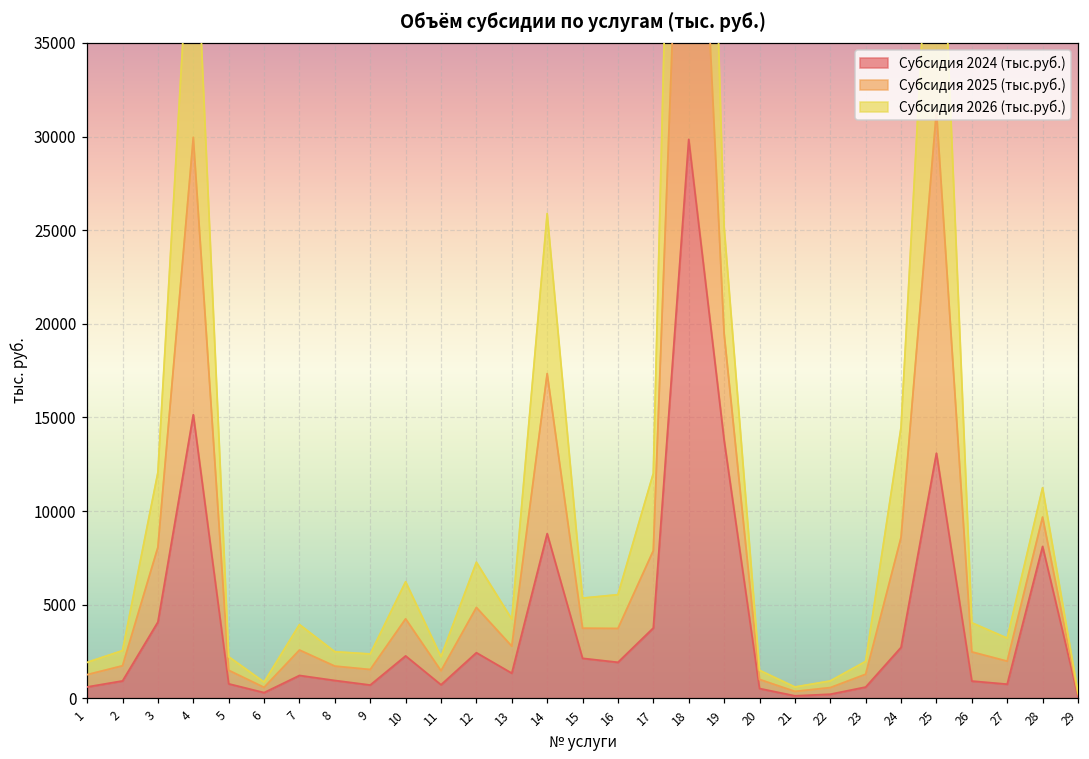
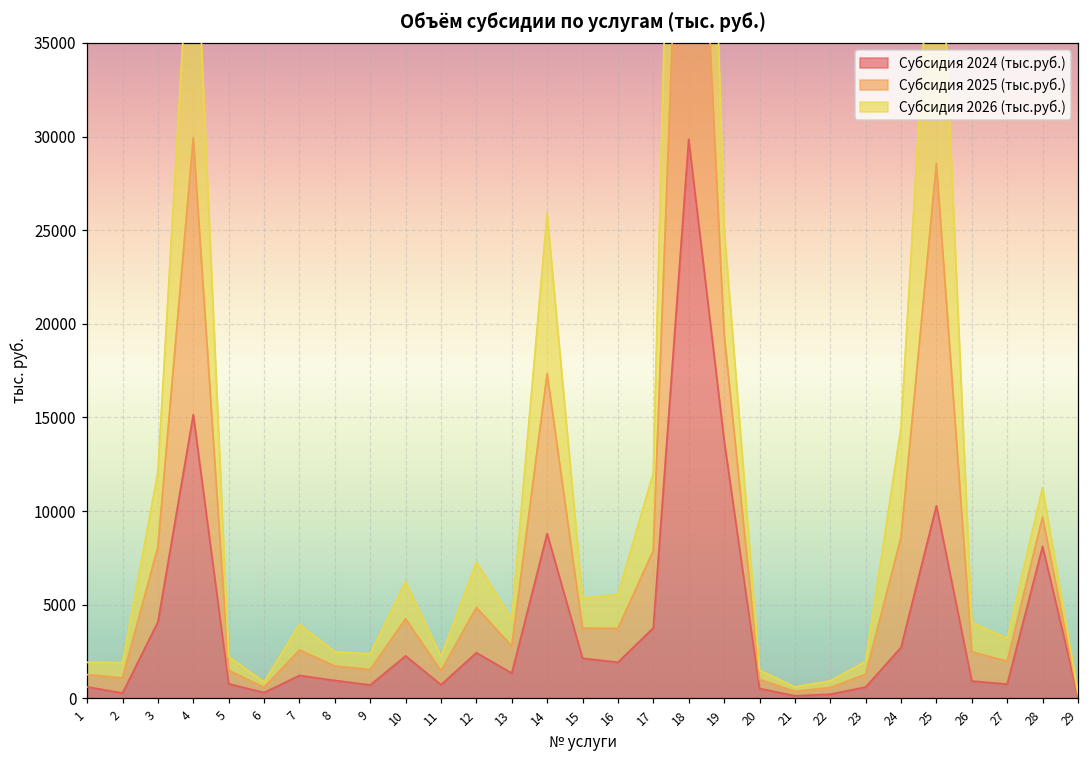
Субсидия 2024 (тыс.руб.), 2: 900 -> 300
Субсидия 2024 (тыс.руб.), 25: 13100 -> 10300
